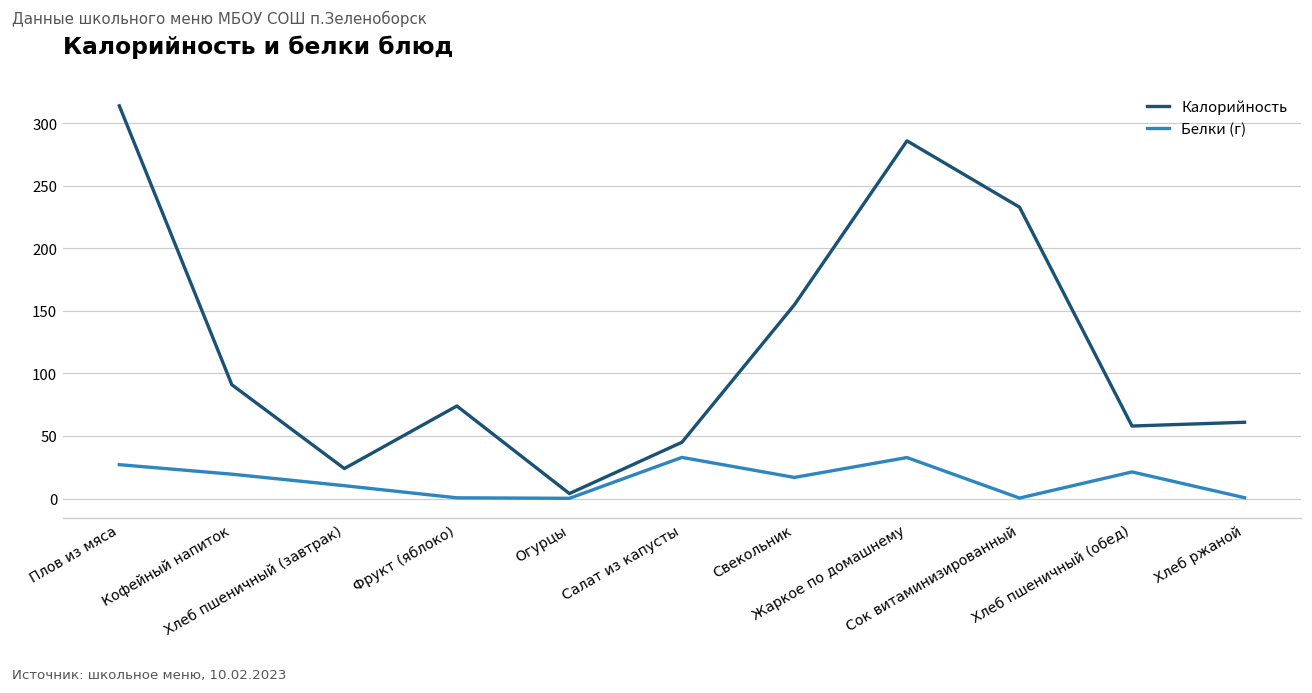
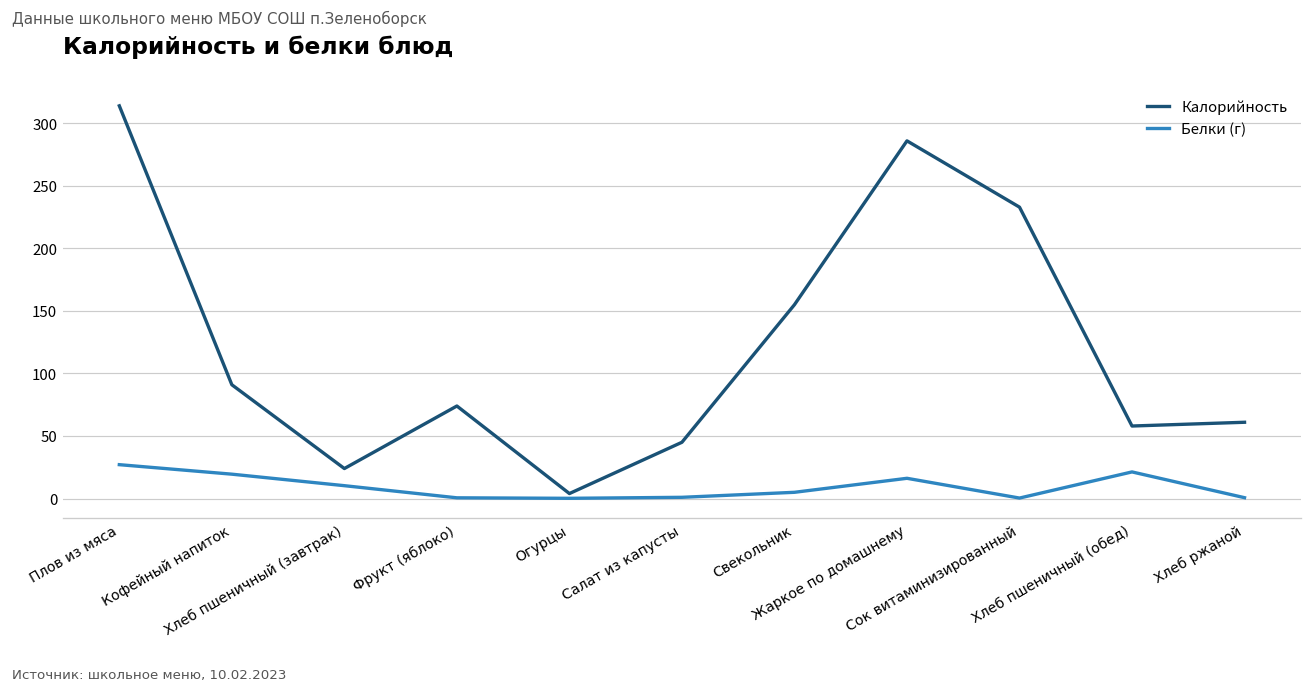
Белки (г), Салат из капусты: 33 -> 1
Белки (г), Свекольник: 17 -> 5
Белки (г), Жаркое по домашнему: 33 -> 16
